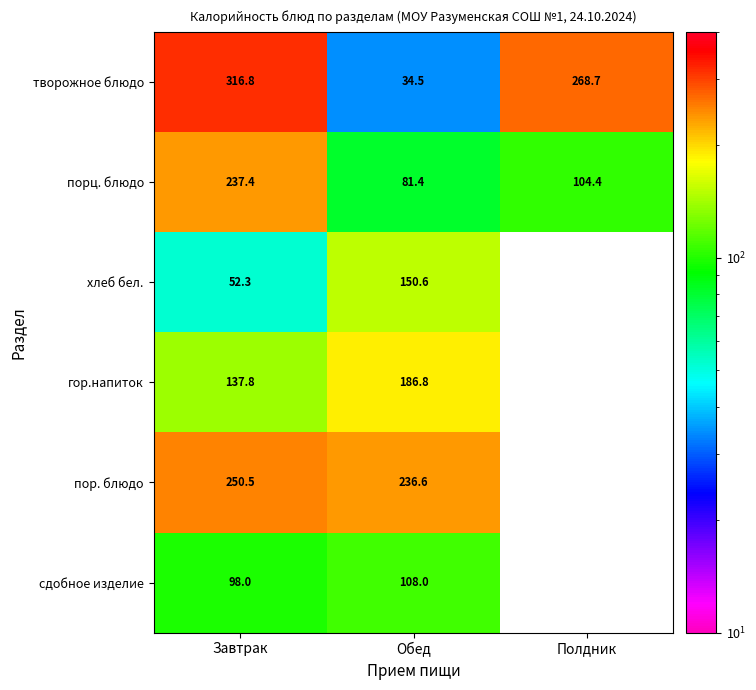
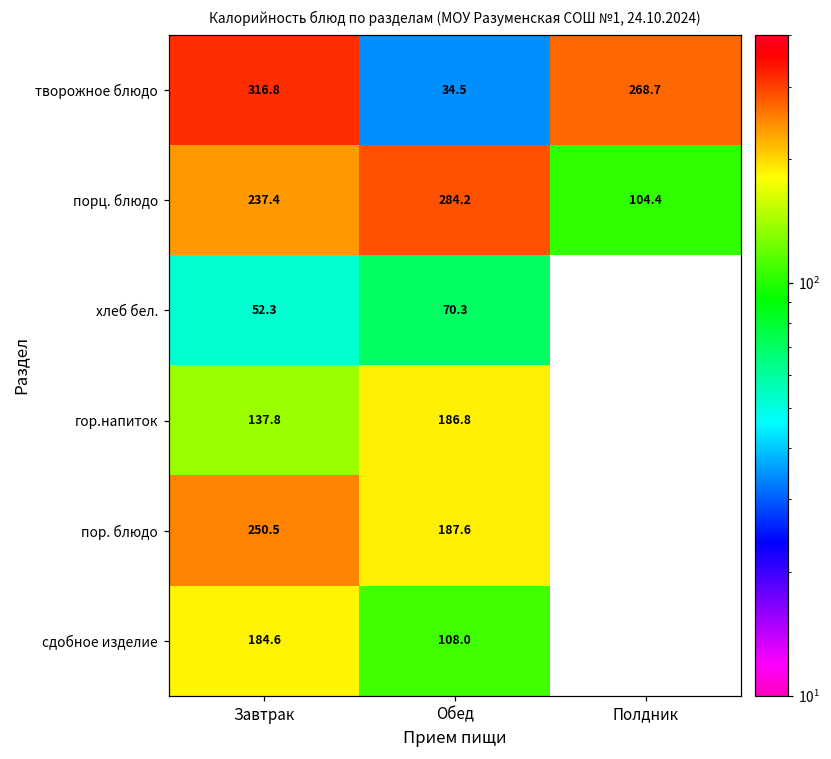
порц. блюдо, Обед: 81.4 -> 284.2
хлеб бел., Обед: 150.6 -> 70.3
пор. блюдо, Обед: 236.6 -> 187.6
сдобное изделие, Завтрак: 98.0 -> 184.6
